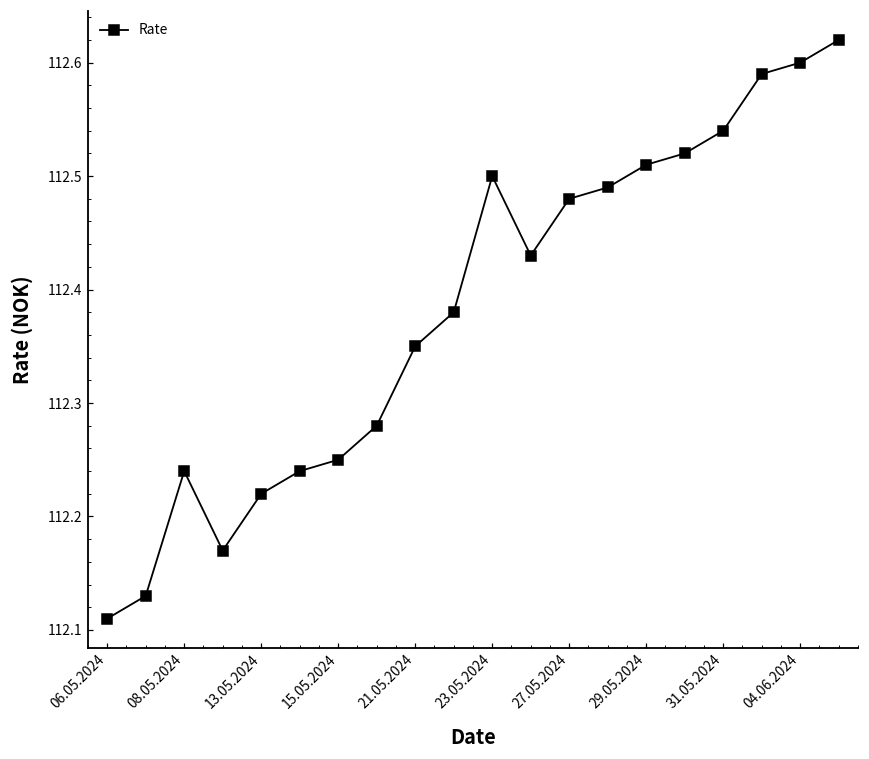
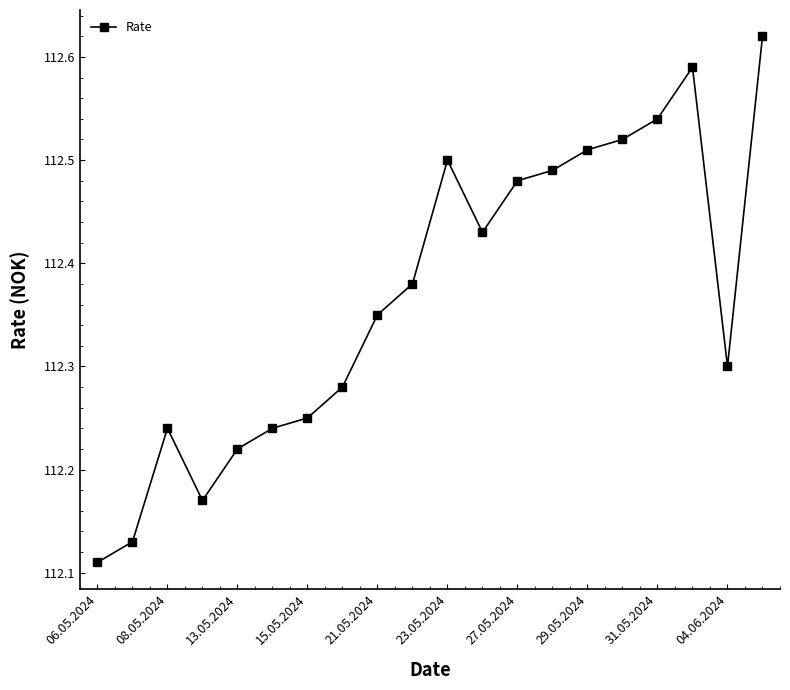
04.06.2024: 112.6 -> 112.3
